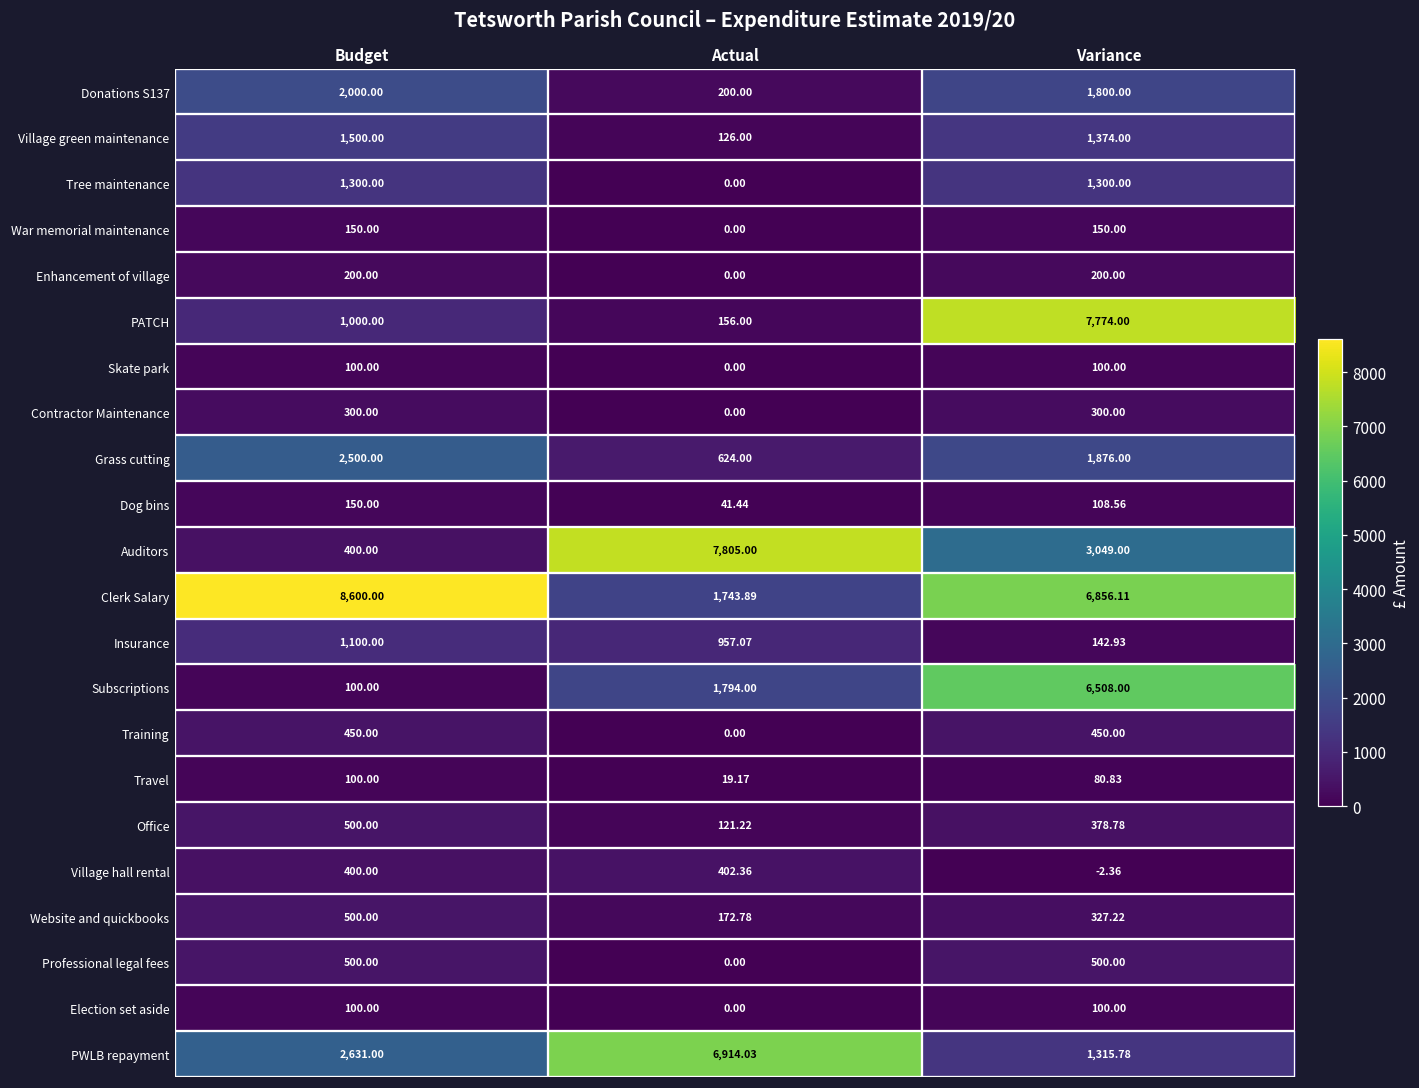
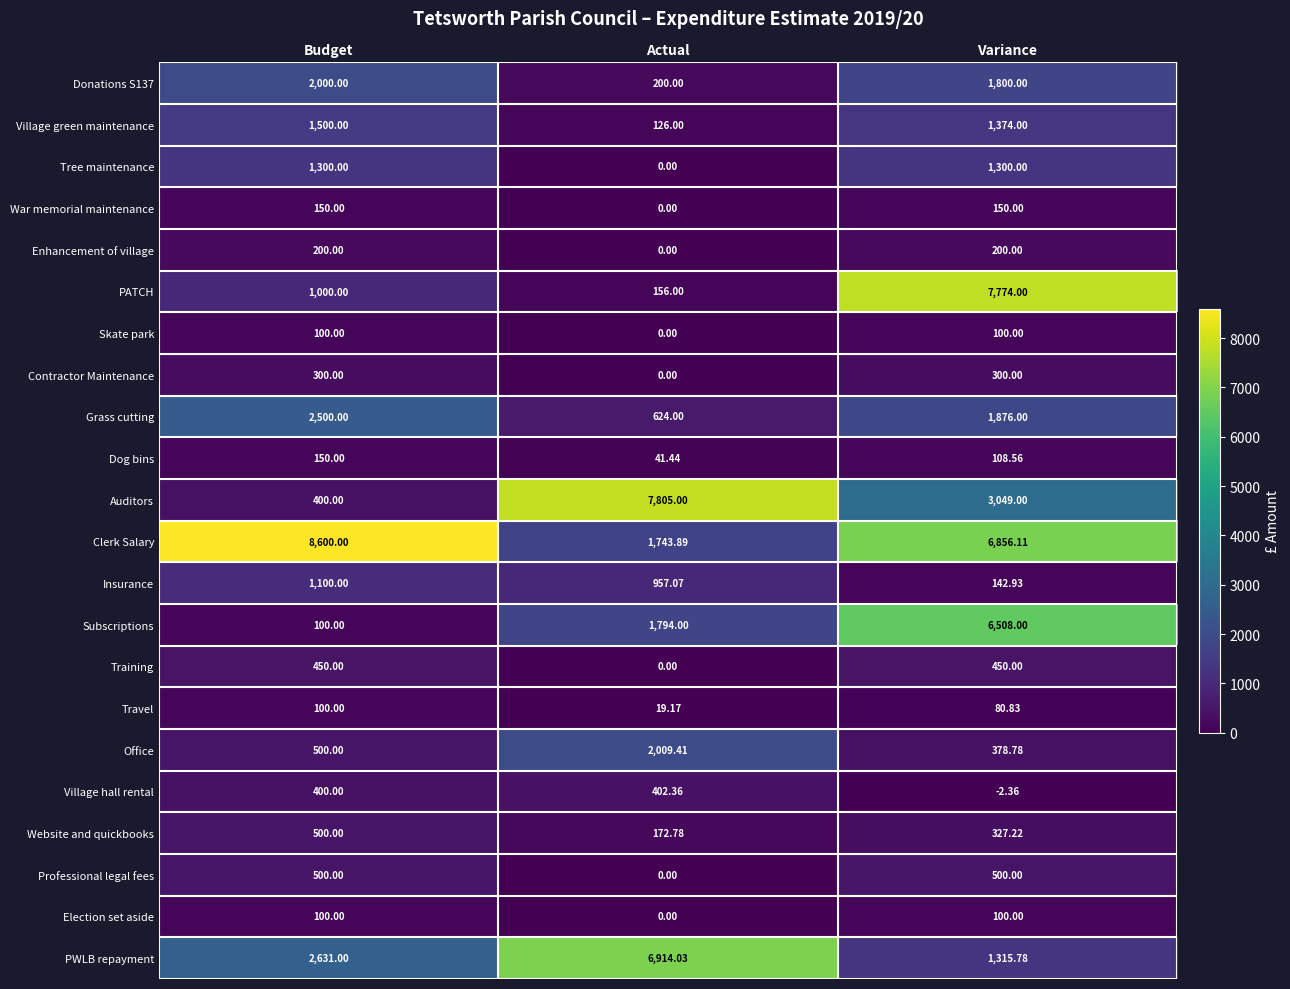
Office, Actual: 121.22 -> 2,009.41
